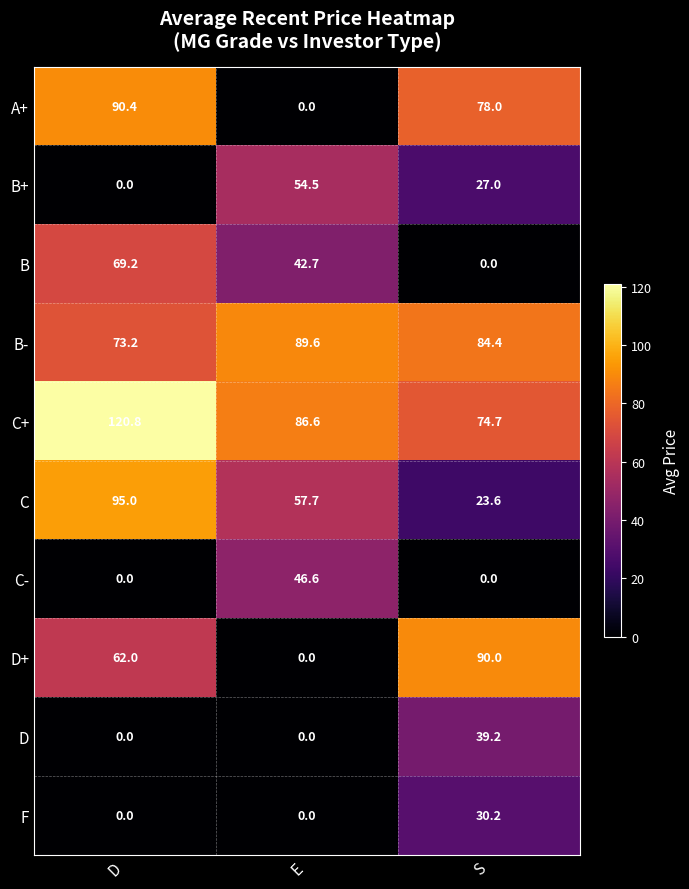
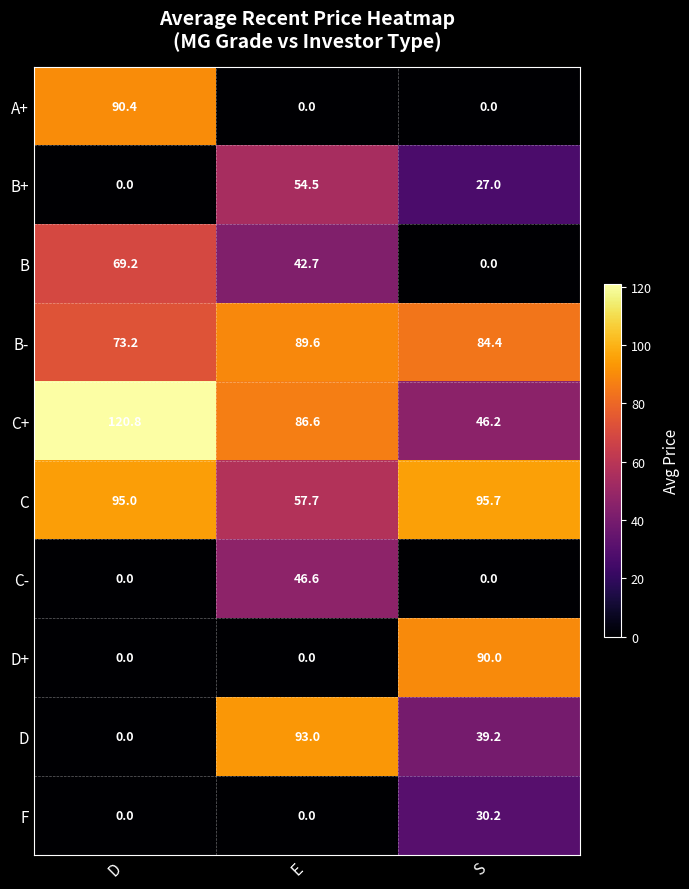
A+, S: 78.0 -> 0.0
C+, S: 74.7 -> 46.2
C, S: 23.6 -> 95.7
D+, D: 62.0 -> 0.0
D, E: 0.0 -> 93.0
